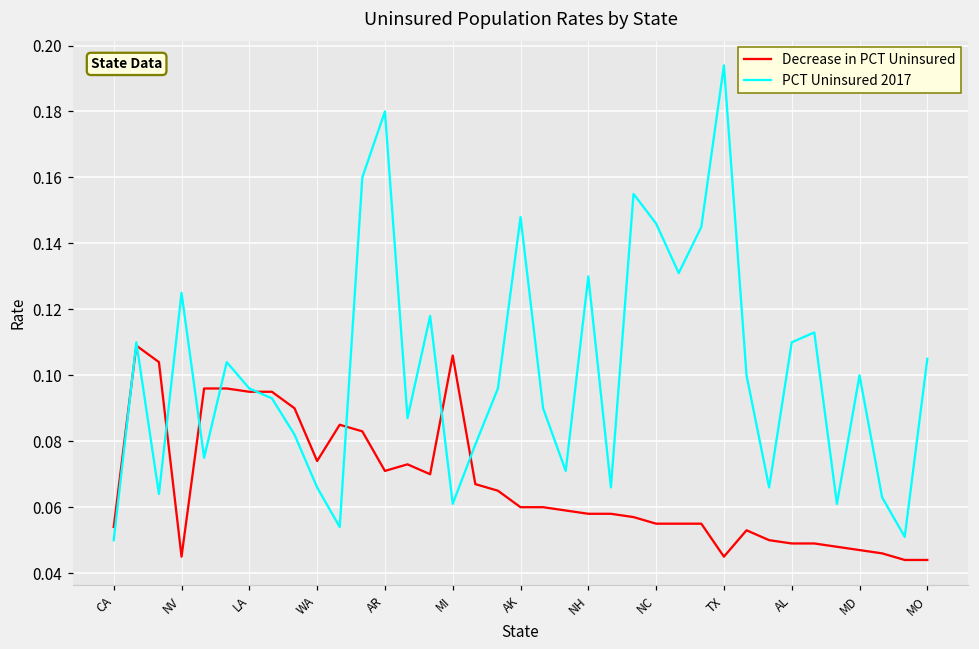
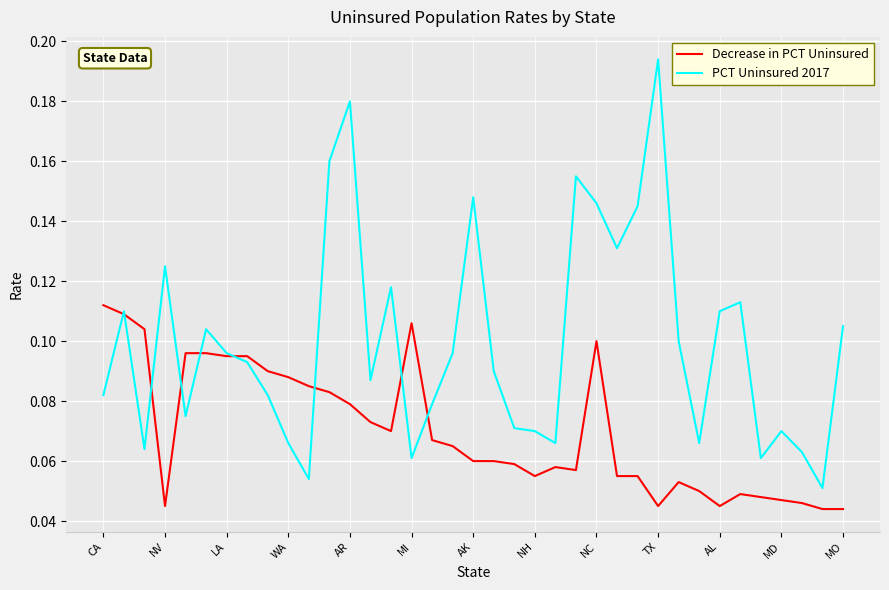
Decrease in PCT Uninsured, CA: 0.054 -> 0.112
PCT Uninsured 2017, CA: 0.050 -> 0.082
Decrease in PCT Uninsured, WA: 0.074 -> 0.088
Decrease in PCT Uninsured, AR: 0.071 -> 0.079
Decrease in PCT Uninsured, NH: 0.058 -> 0.055
PCT Uninsured 2017, NH: 0.13 -> 0.07
Decrease in PCT Uninsured, NC: 0.055 -> 0.100
Decrease in PCT Uninsured, AL: 0.049 -> 0.045
PCT Uninsured 2017, MD: 0.10 -> 0.07
